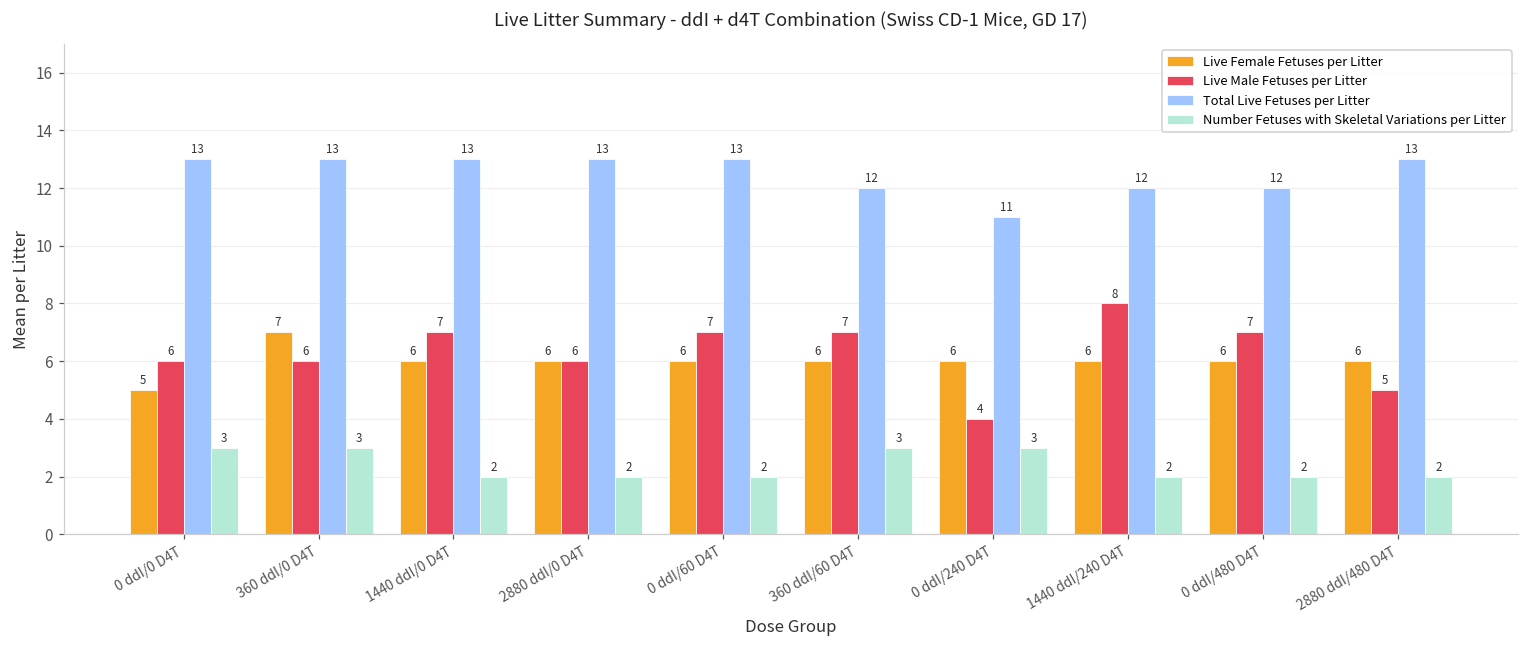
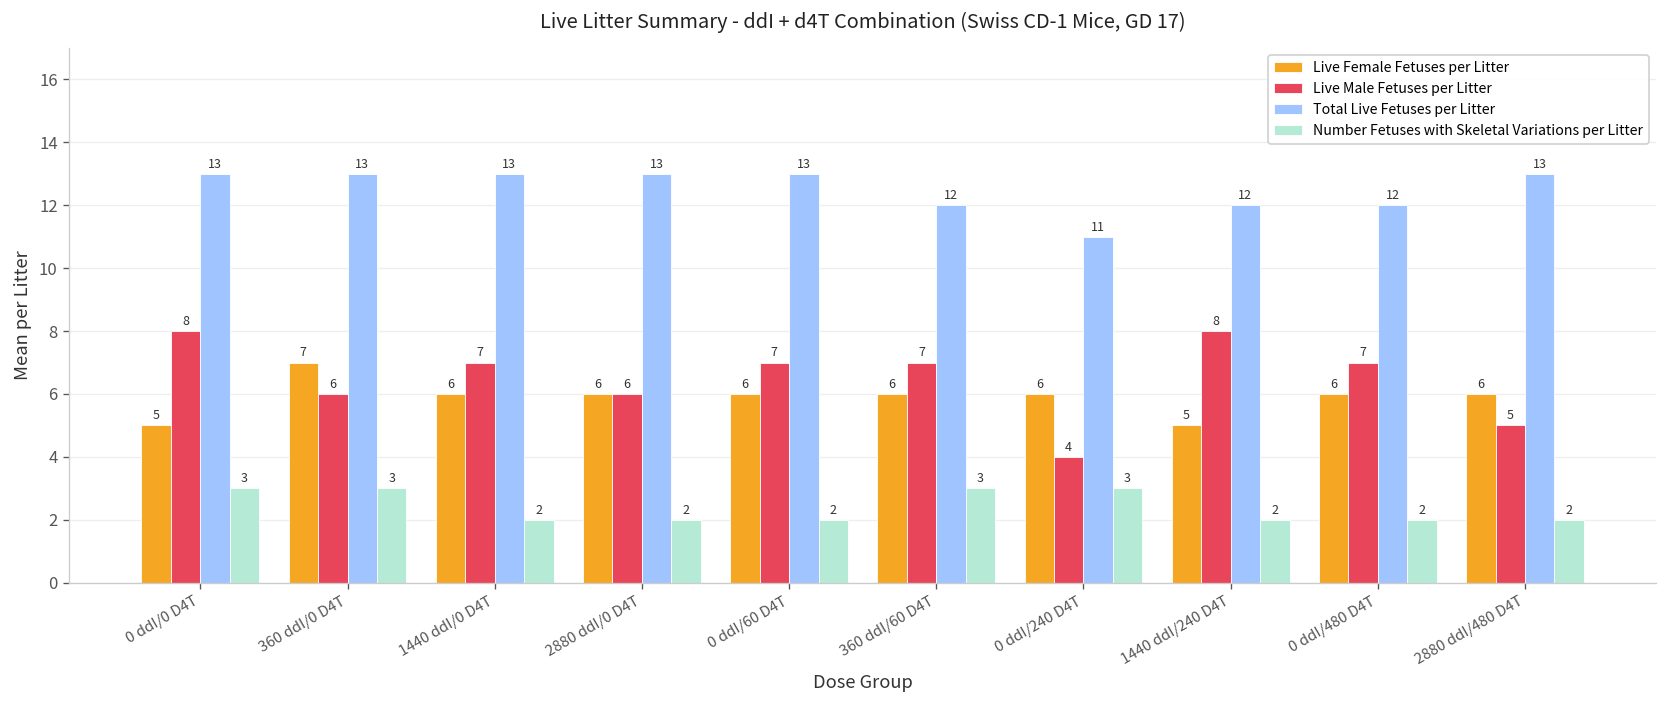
Live Male Fetuses per Litter, 0 ddI/0 D4T: 6 -> 8
Live Female Fetuses per Litter, 1440 ddI/240 D4T: 6 -> 5
